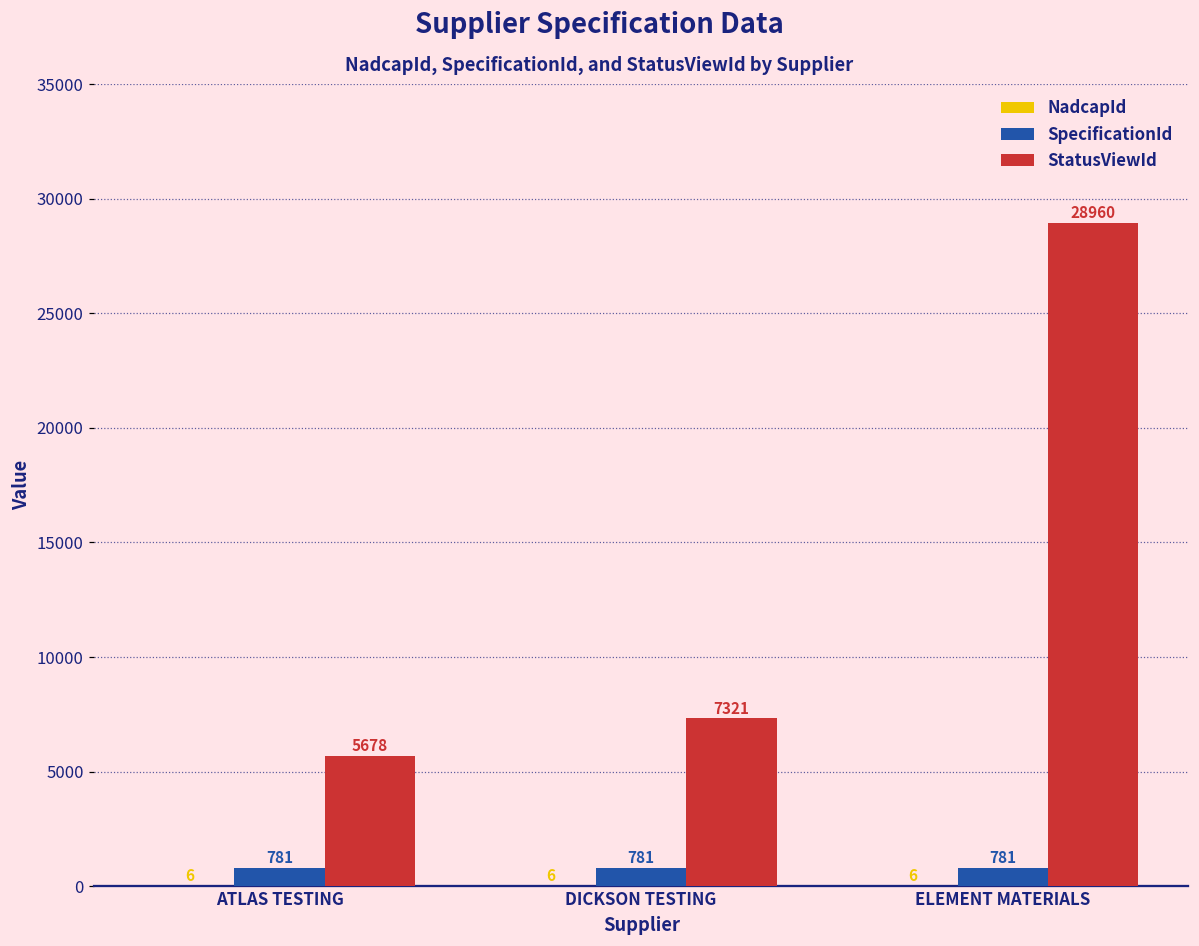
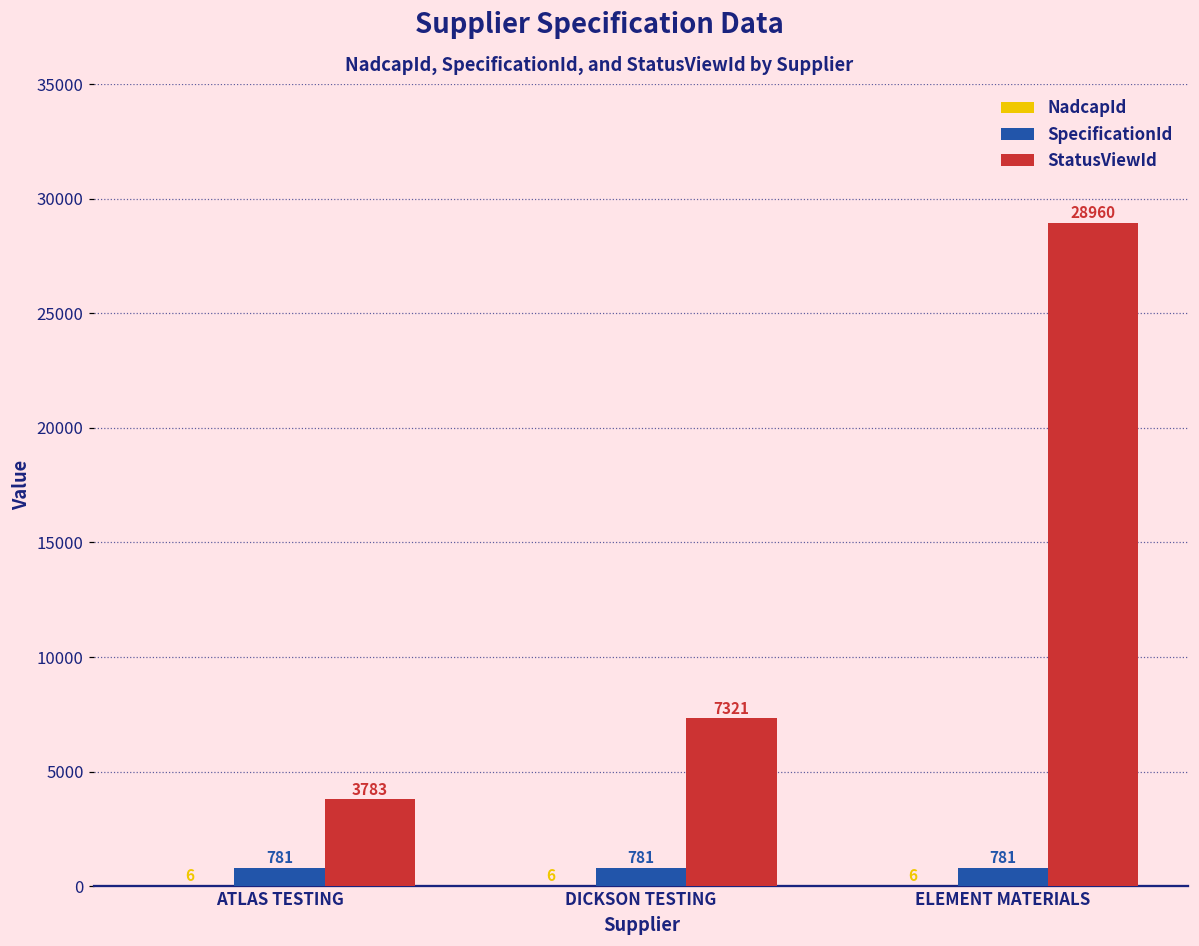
StatusViewId, ATLAS TESTING: 5678 -> 3783
